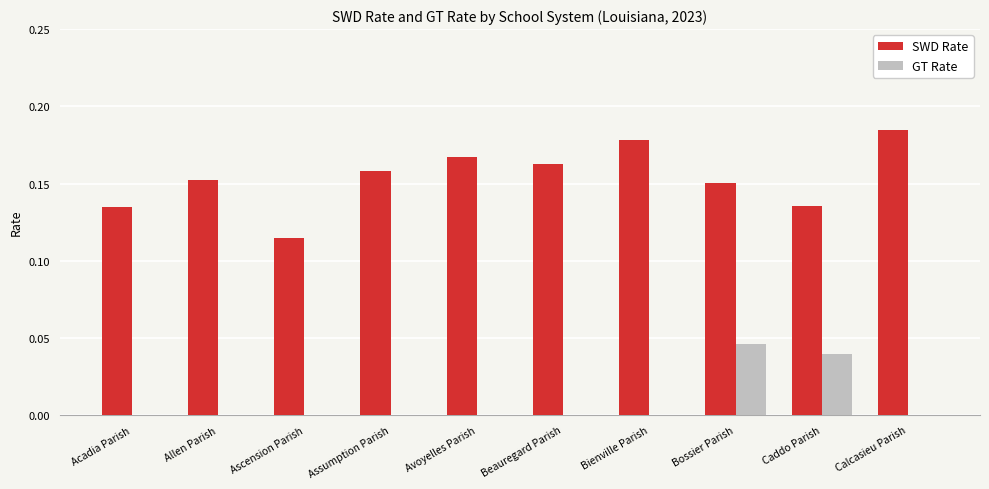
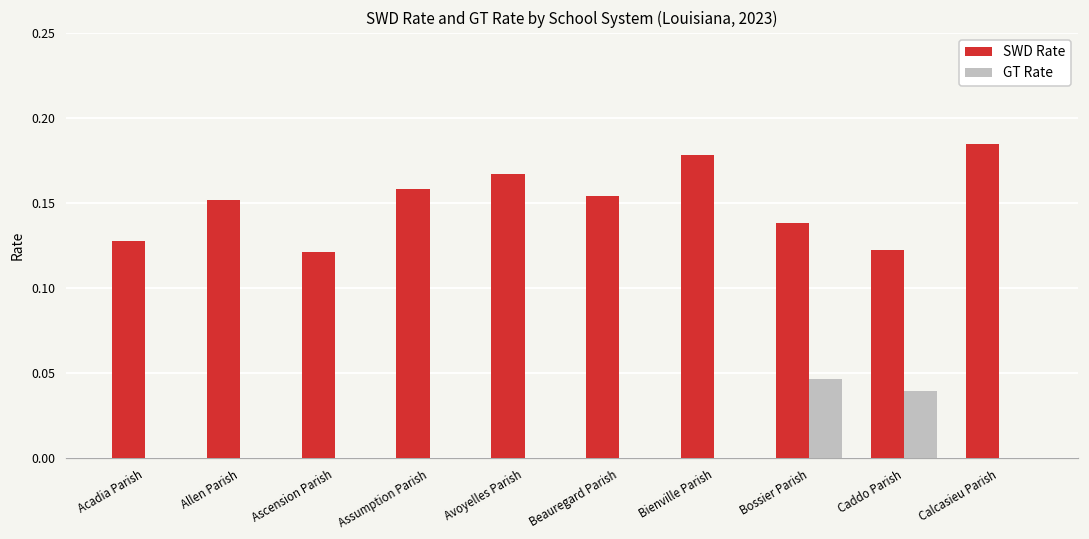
SWD Rate, Acadia Parish: 0.135 -> 0.128
SWD Rate, Ascension Parish: 0.114 -> 0.121
SWD Rate, Beauregard Parish: 0.163 -> 0.154
SWD Rate, Bossier Parish: 0.150 -> 0.138
SWD Rate, Caddo Parish: 0.135 -> 0.122
